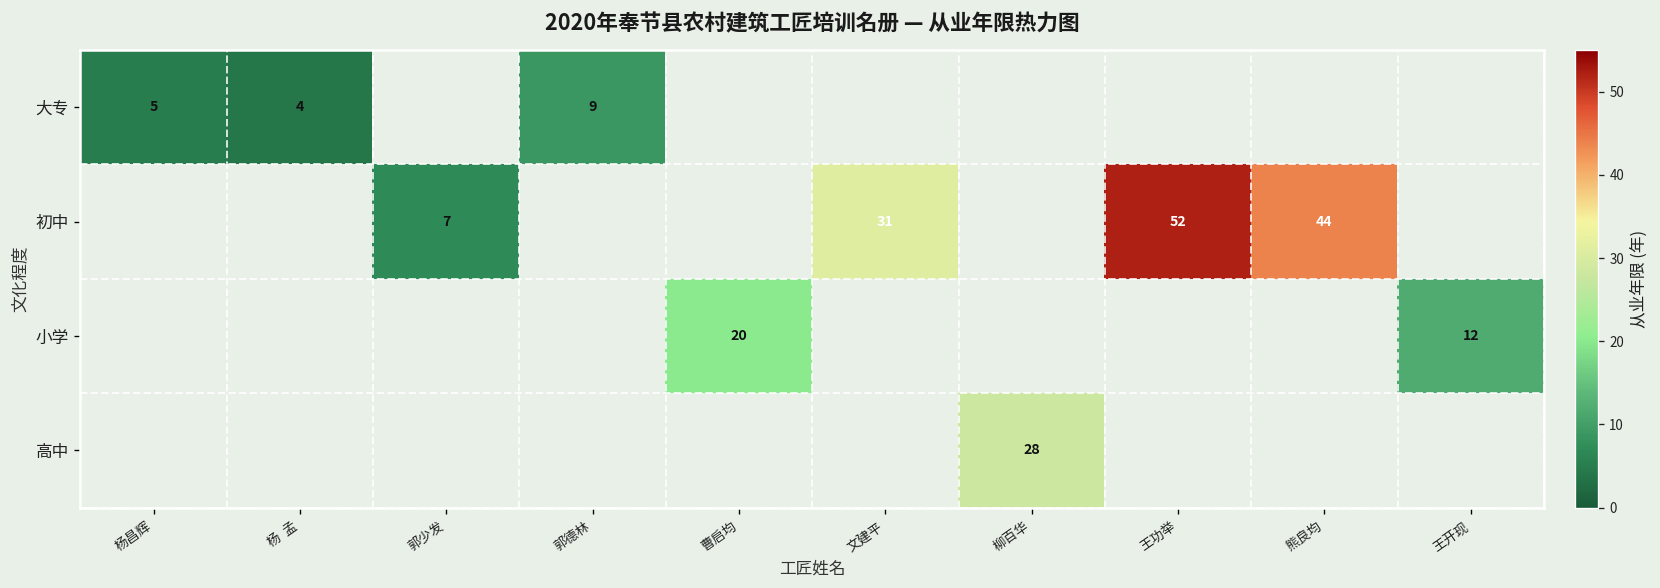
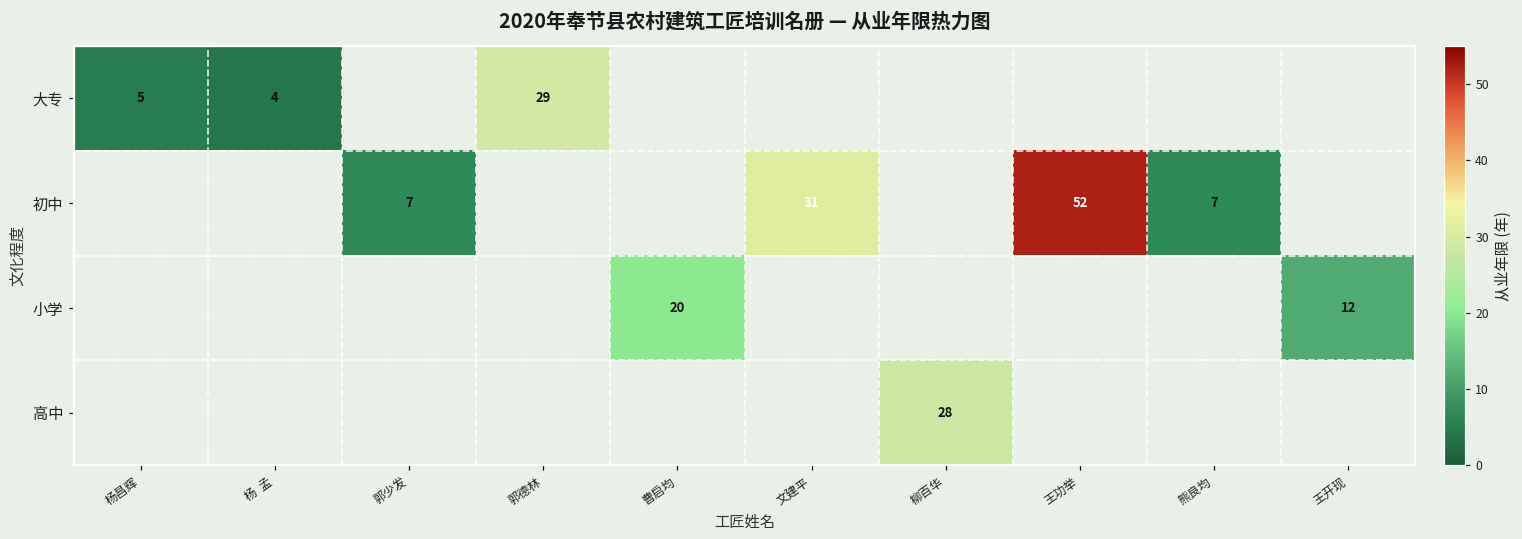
大专, 郭德林: 9 -> 29
初中, 熊良均: 44 -> 7
